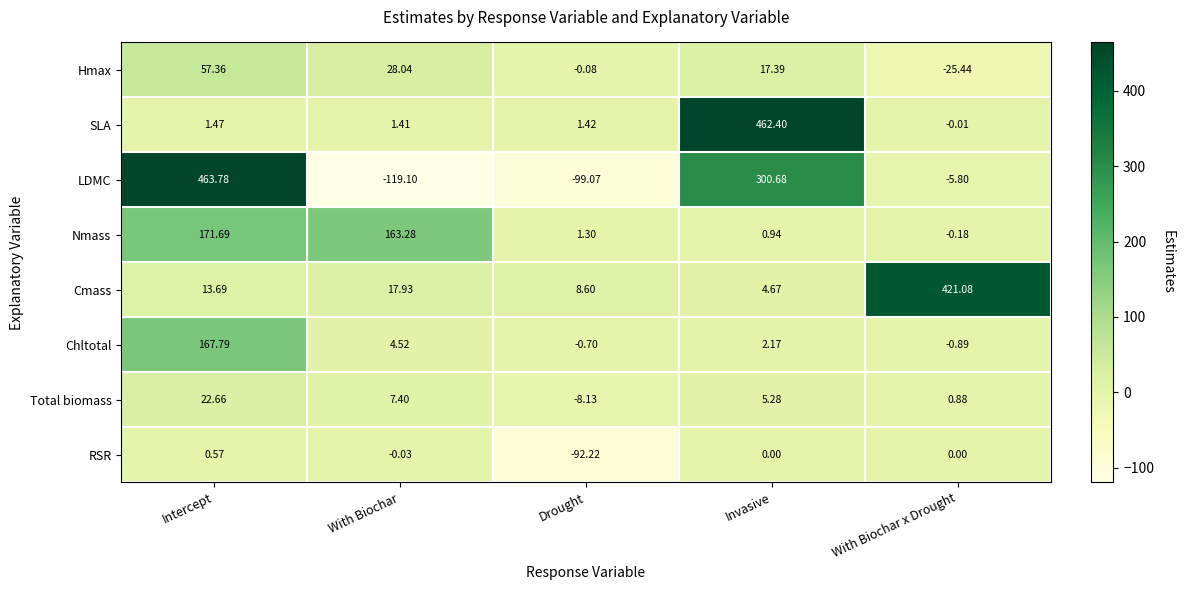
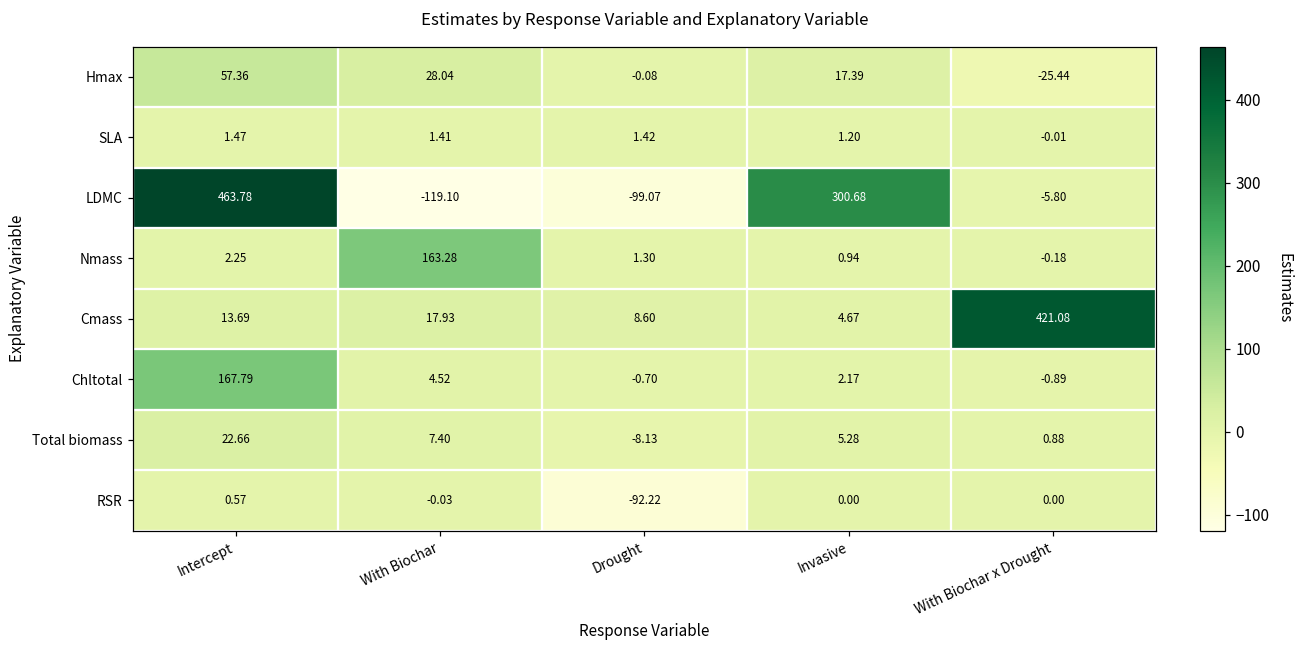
SLA, Invasive: 462.40 -> 1.20
Nmass, Intercept: 171.69 -> 2.25
